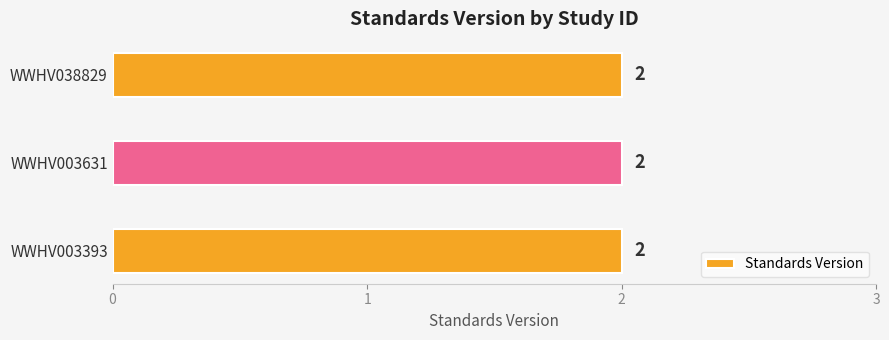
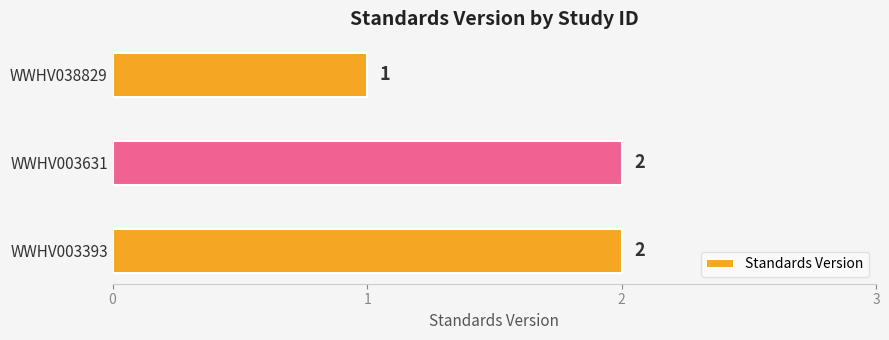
WWHV038829: 2 -> 1
